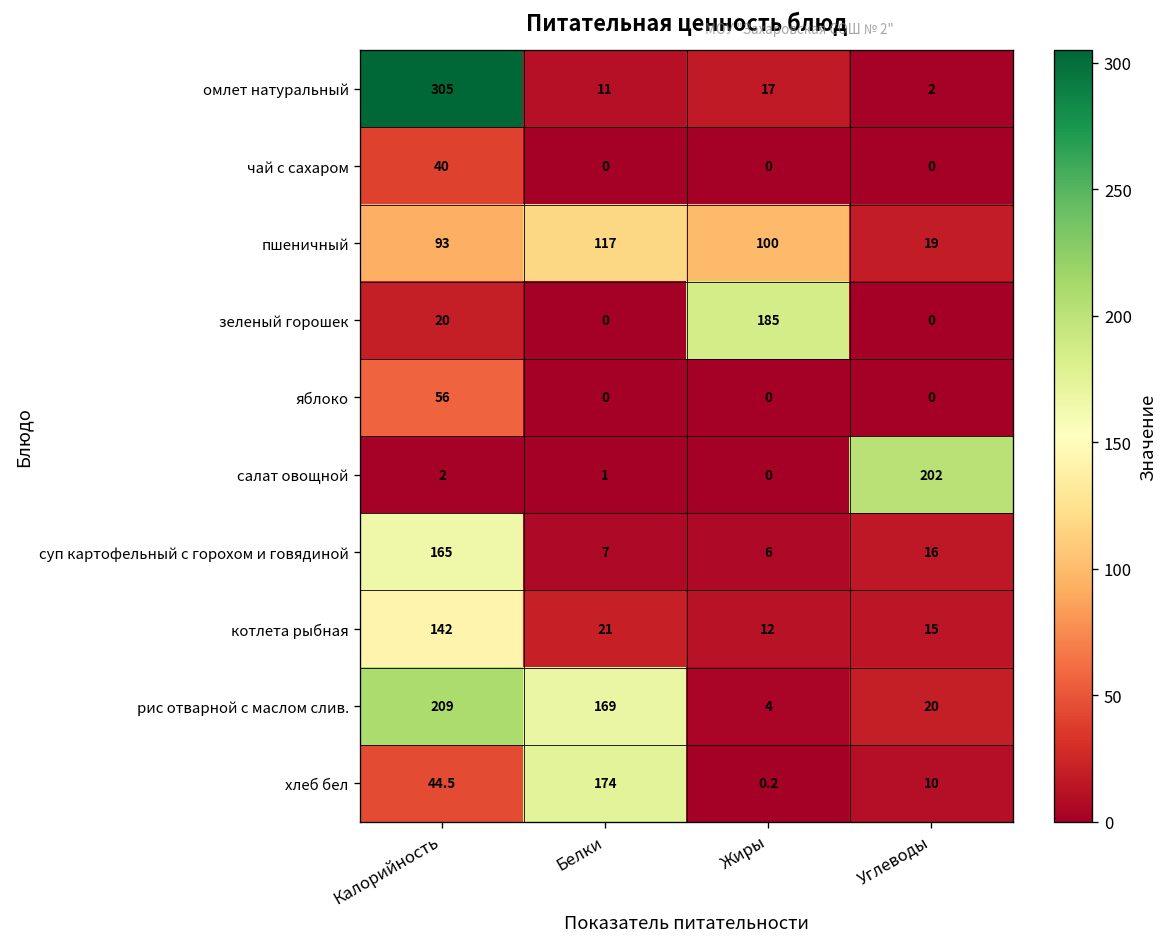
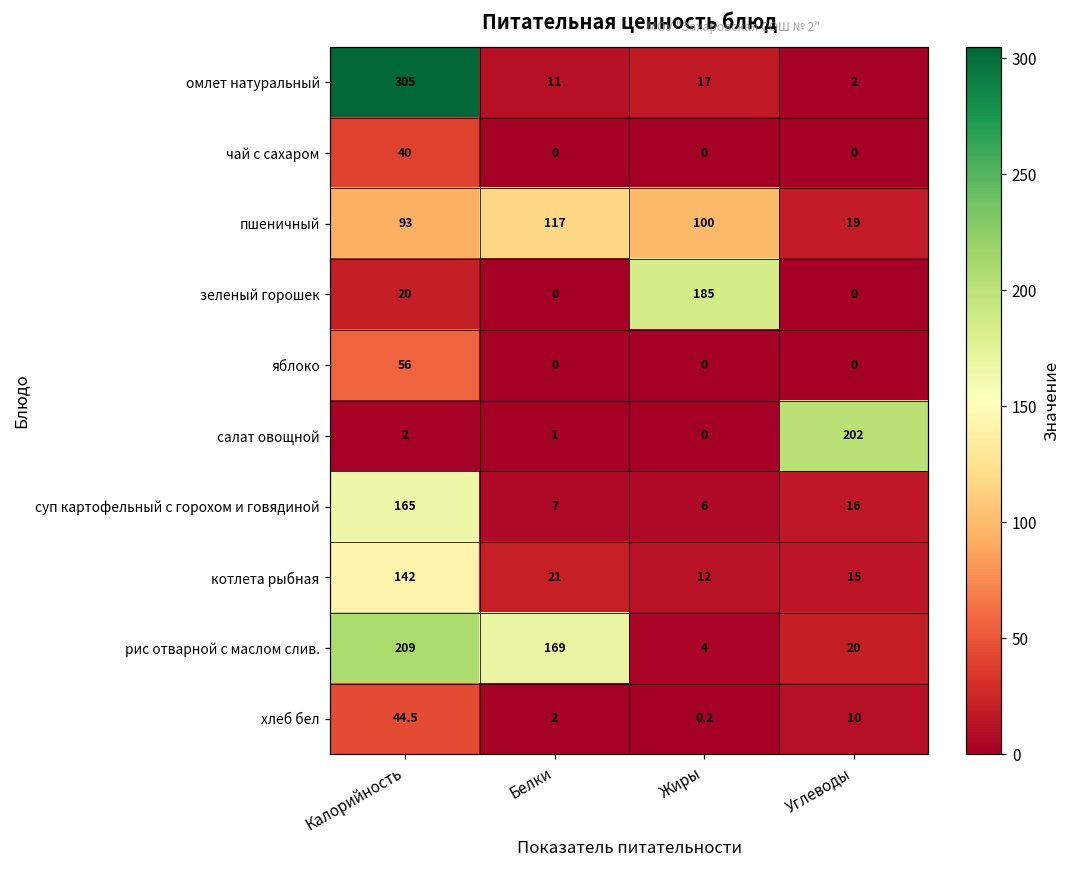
хлеб бел, Белки: 174 -> 2
